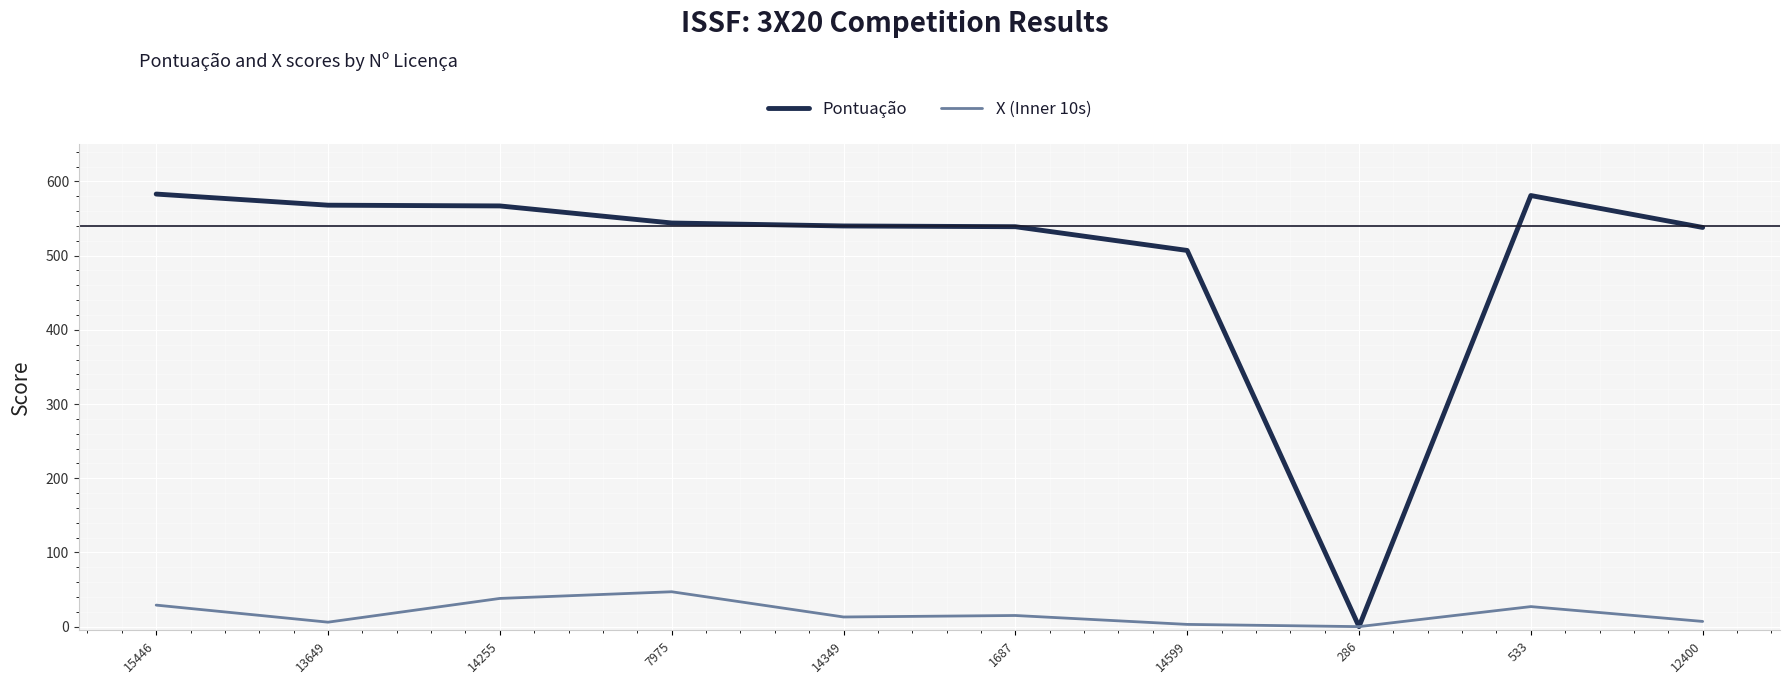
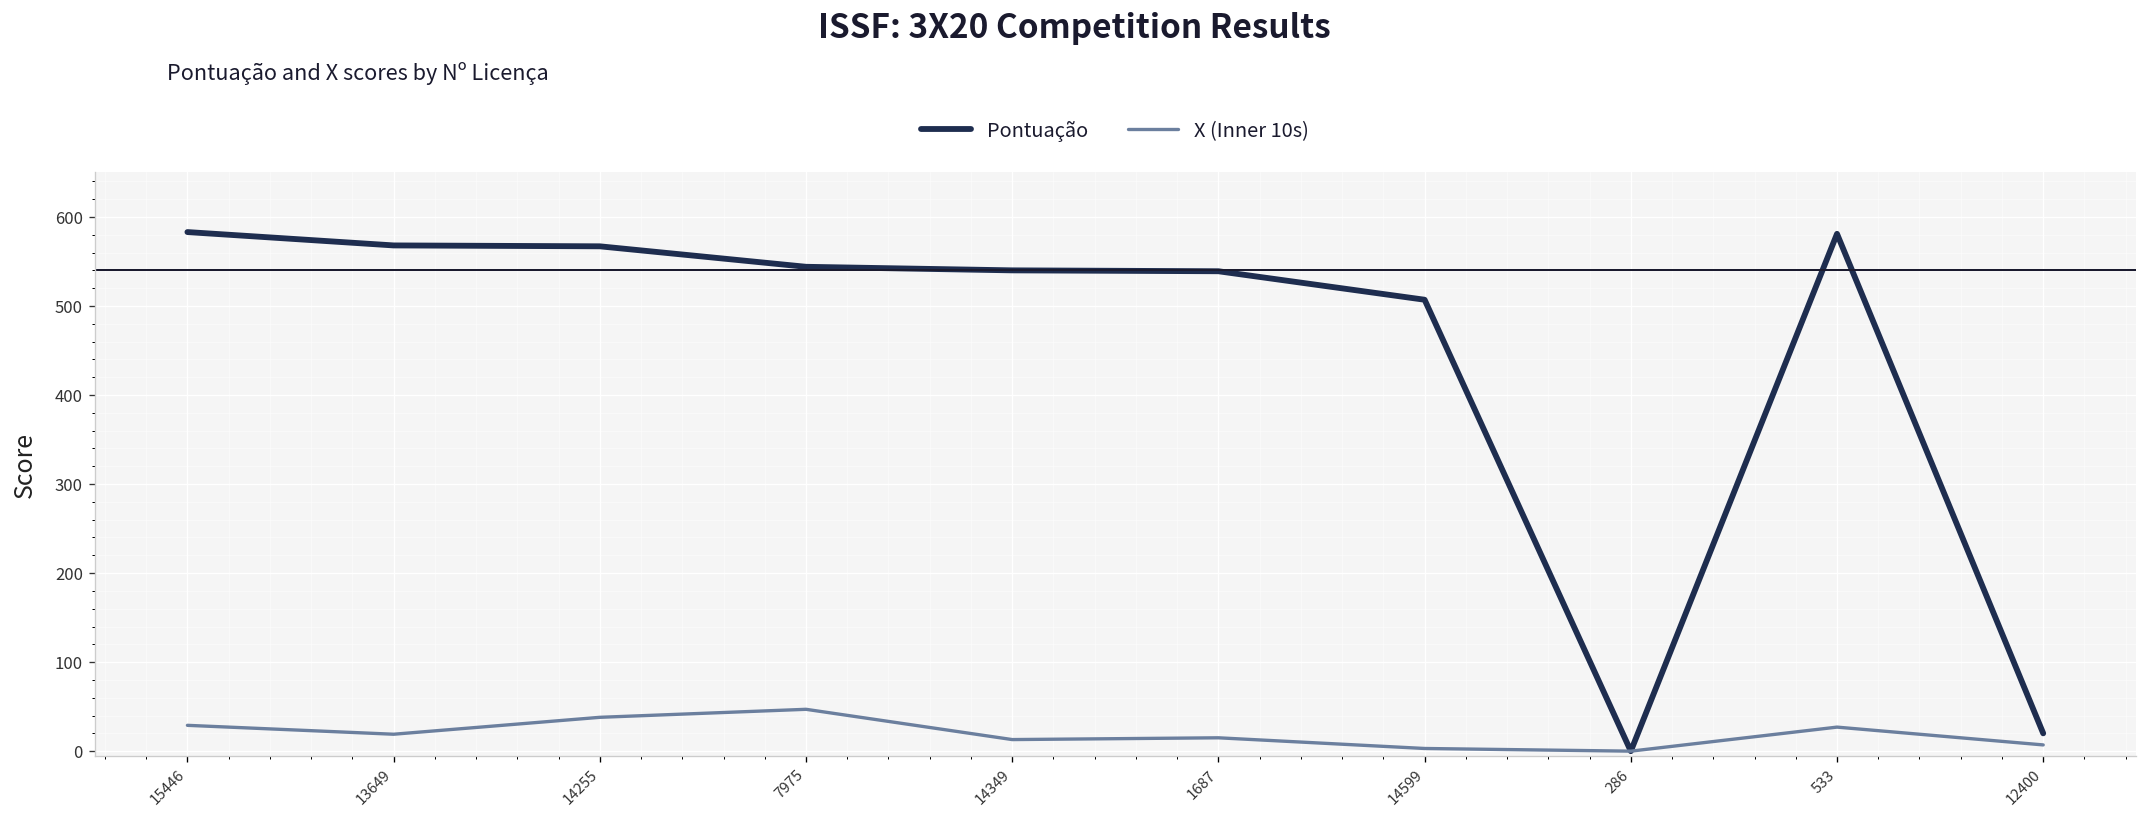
X (Inner 10s), 13649: 10 -> 20
Pontuação, 12400: 540 -> 20
